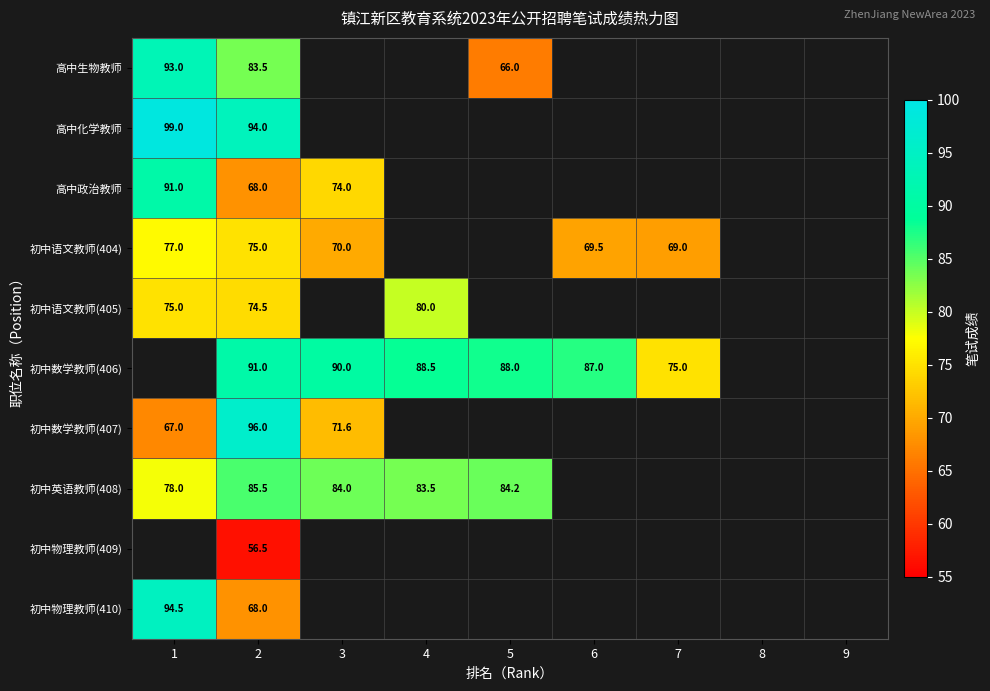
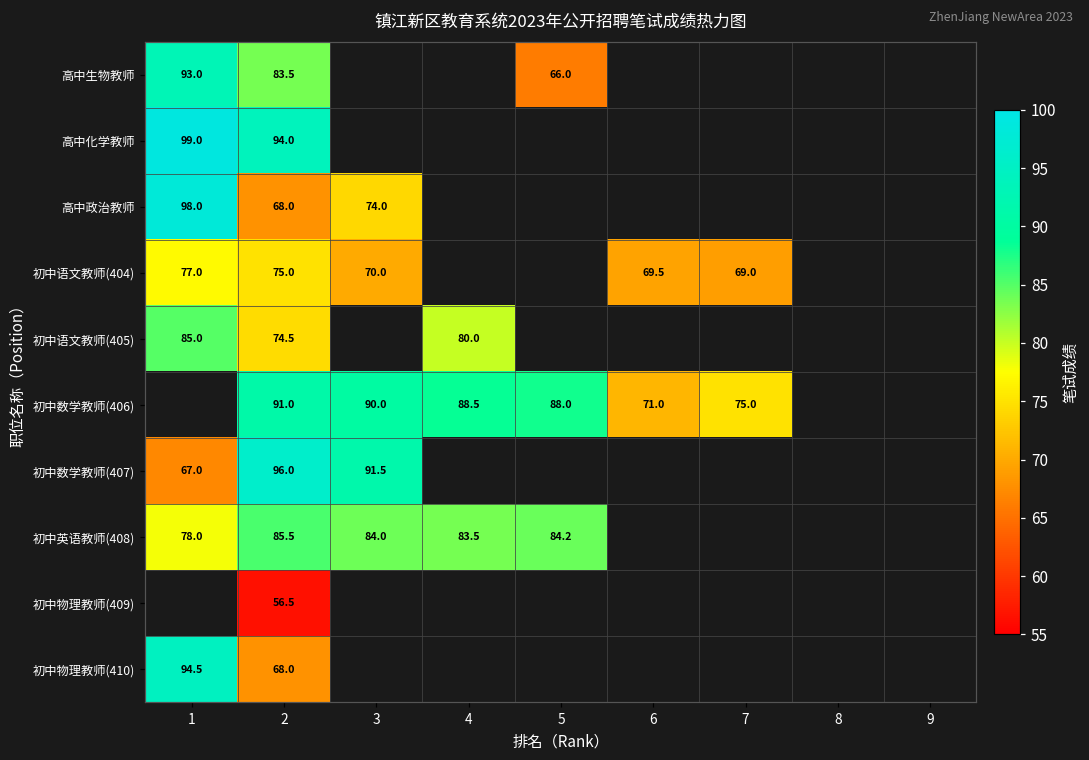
高中政治教师, 1: 91.0 -> 98.0
初中语文教师(405), 1: 75.0 -> 85.0
初中数学教师(406), 6: 87.0 -> 71.0
初中数学教师(407), 3: 71.6 -> 91.5
